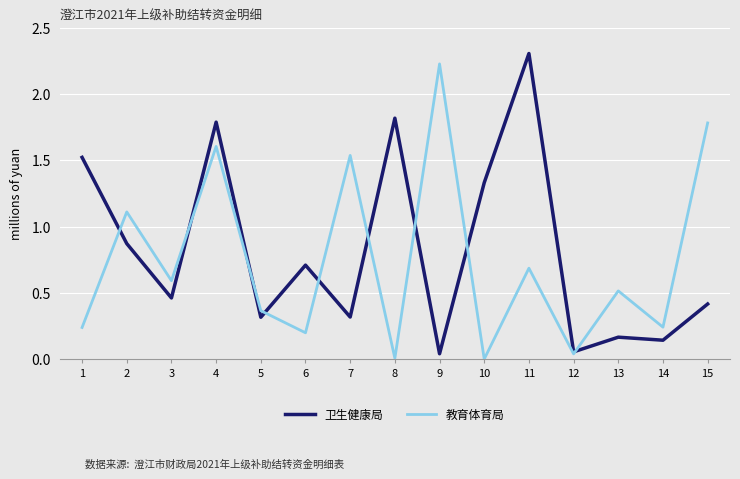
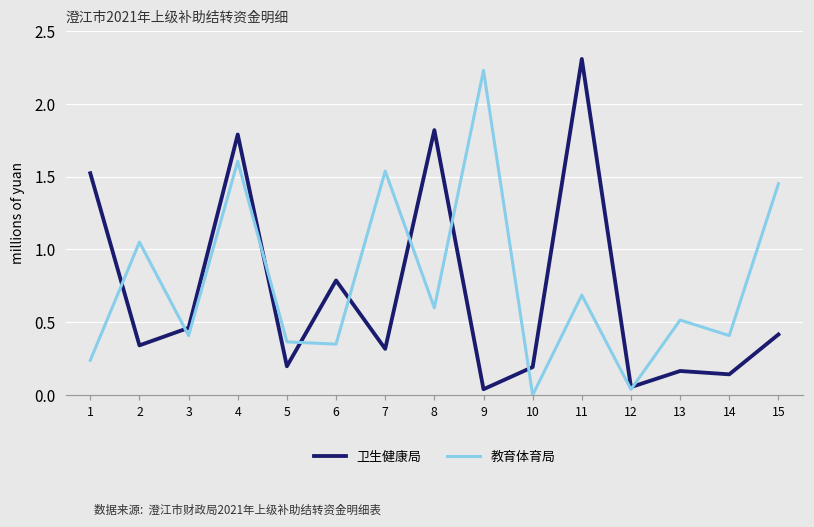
卫生健康局, 2: 0.87 -> 0.34
教育体育局, 2: 1.11 -> 1.05
教育体育局, 3: 0.59 -> 0.41
卫生健康局, 5: 0.32 -> 0.20
卫生健康局, 6: 0.71 -> 0.79
教育体育局, 6: 0.20 -> 0.35
教育体育局, 8: 0.01 -> 0.60
卫生健康局, 10: 1.33 -> 0.19
教育体育局, 14: 0.24 -> 0.41
教育体育局, 15: 1.78 -> 1.45
